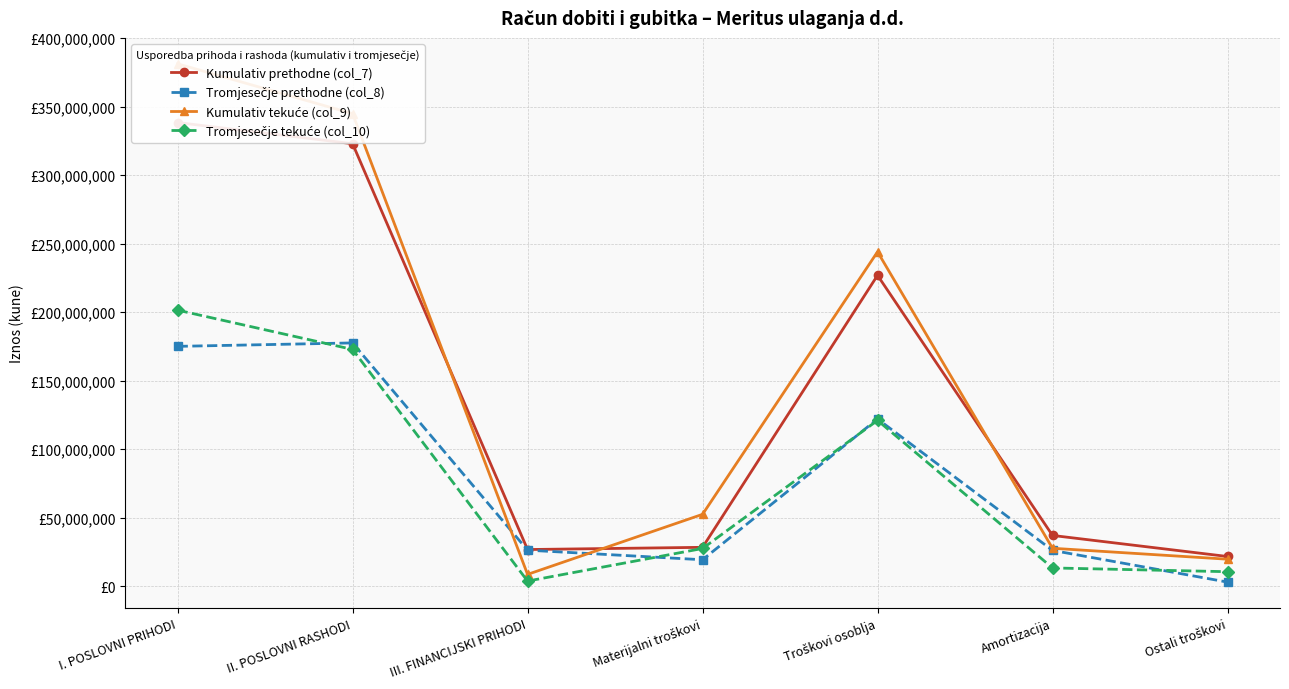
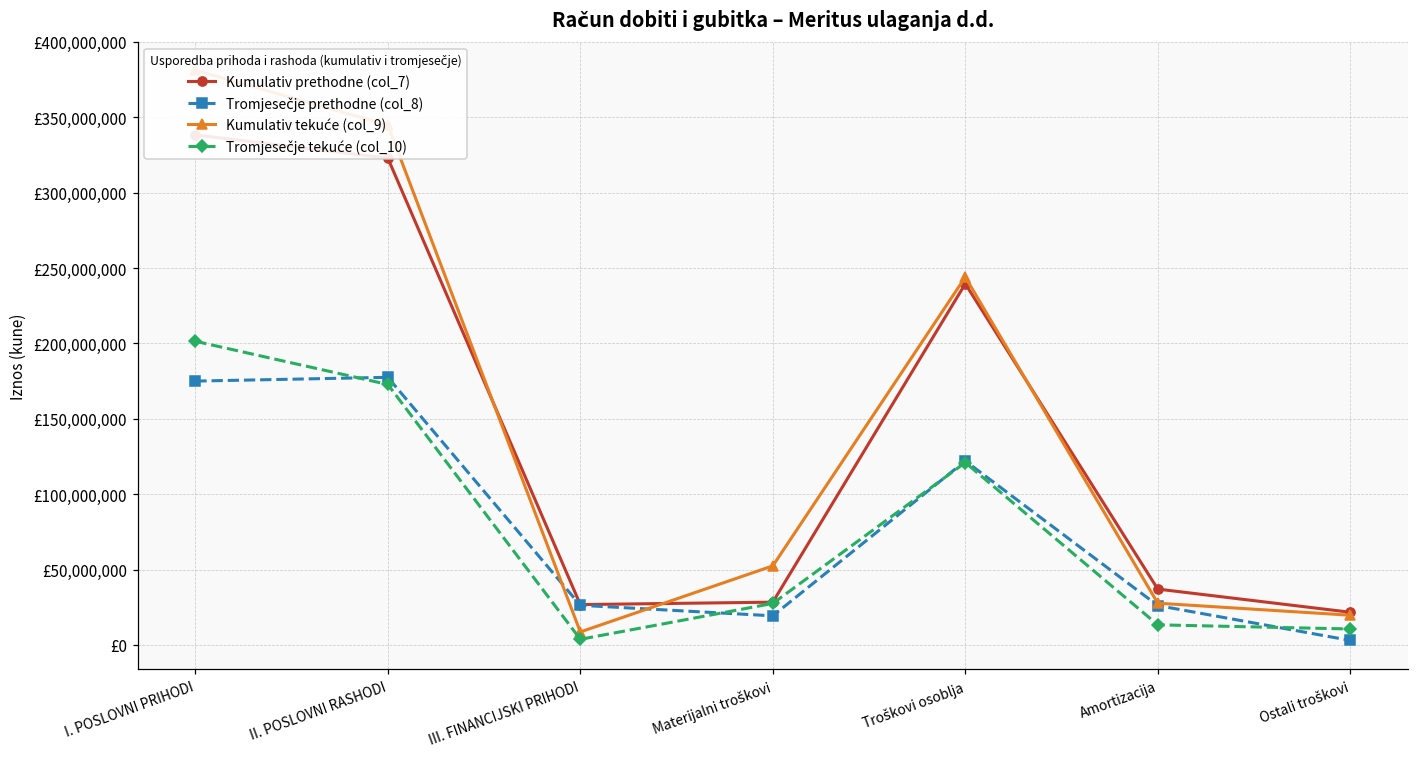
Kumulativ prethodne (col_7), Troškovi osoblja: £227,000,000 -> £240,000,000
